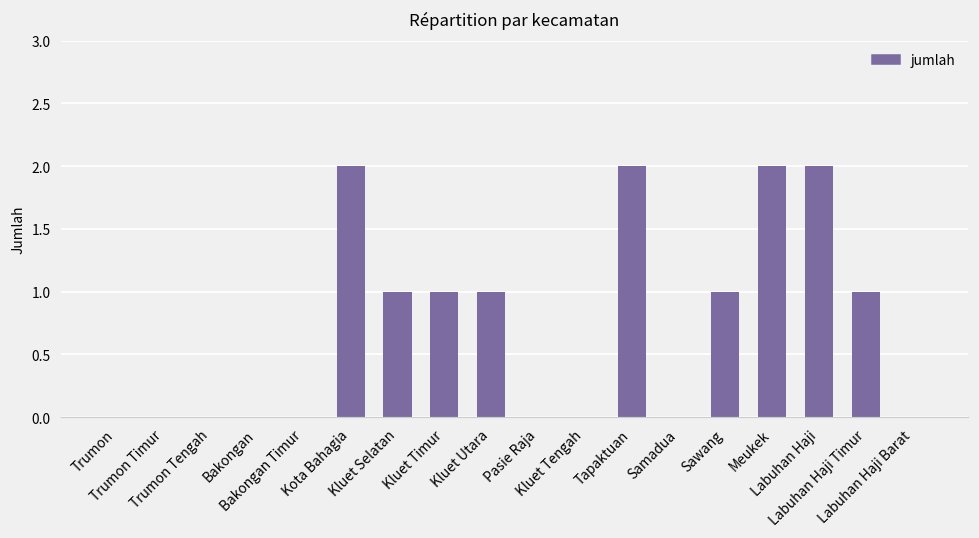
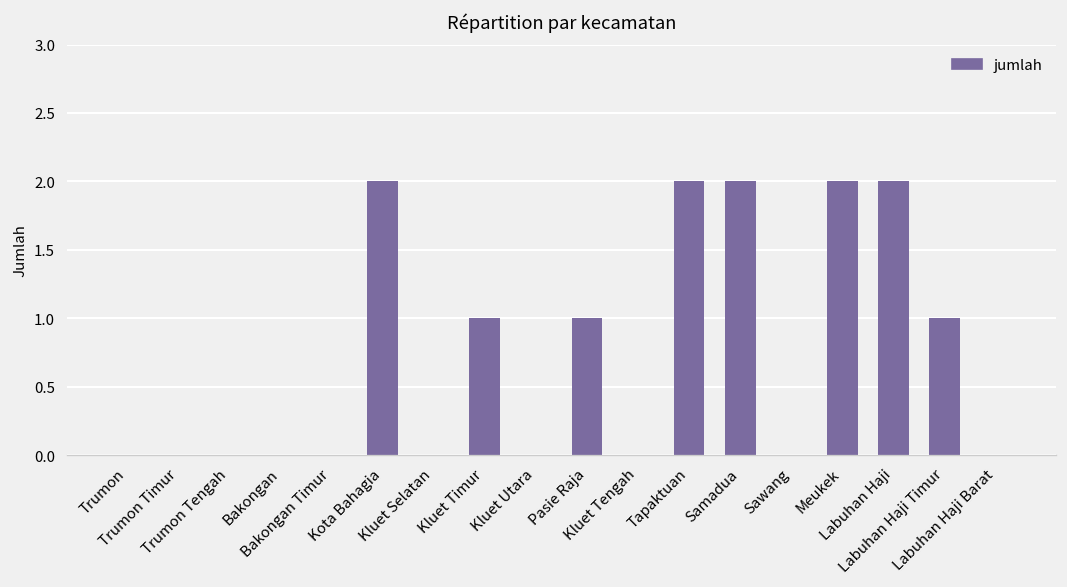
Kluet Selatan: 1 -> 0
Kluet Utara: 1 -> 0
Pasie Raja: 0 -> 1
Samadua: 0 -> 2
Sawang: 1 -> 0
